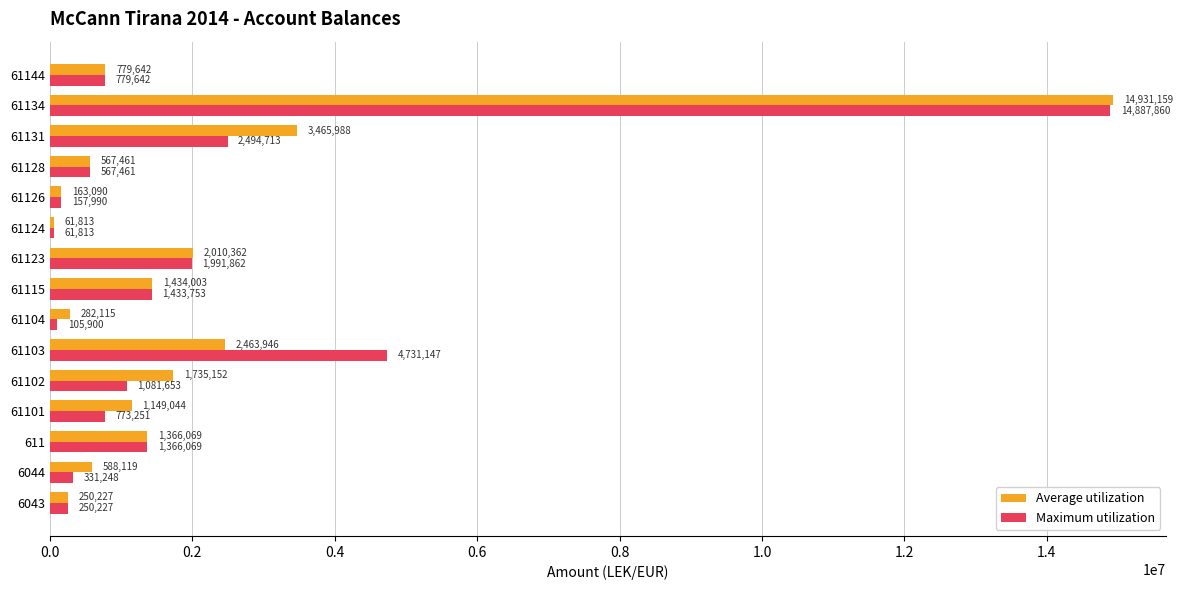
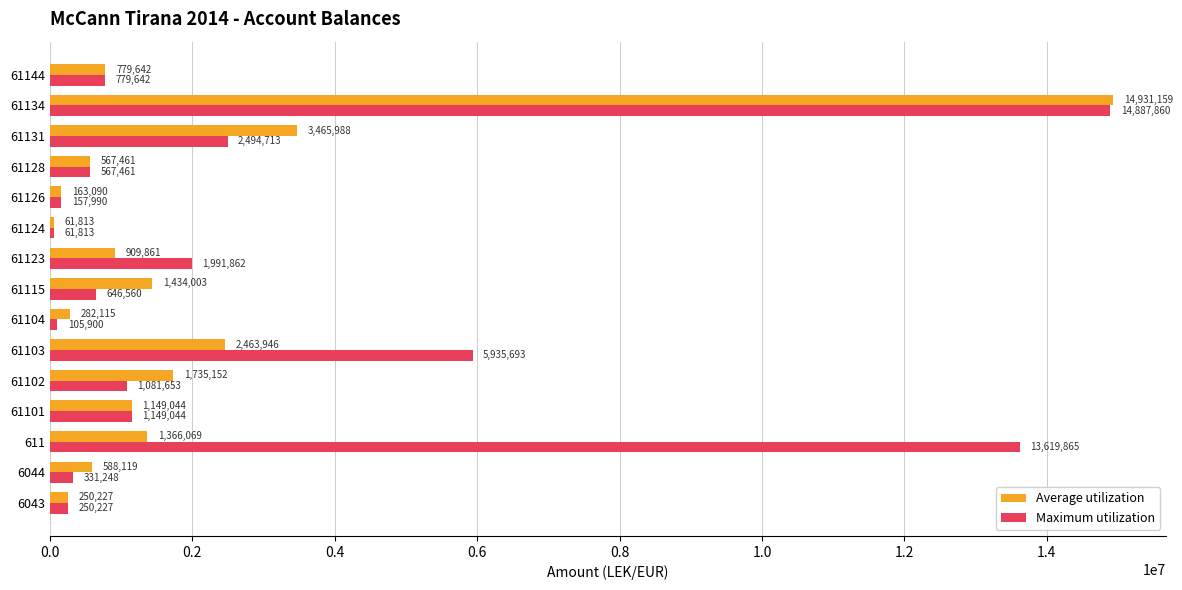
Average utilization, 61123: 2,010,362 -> 909,861
Maximum utilization, 61115: 1,433,753 -> 646,560
Maximum utilization, 61103: 4,731,147 -> 5,935,693
Maximum utilization, 61101: 773,251 -> 1,149,044
Maximum utilization, 611: 1,366,069 -> 13,619,865
